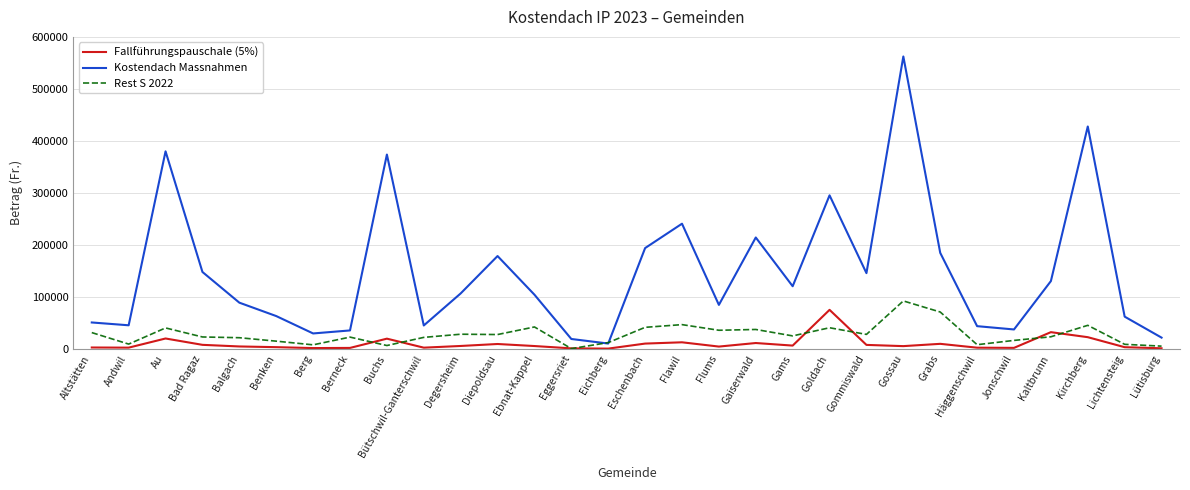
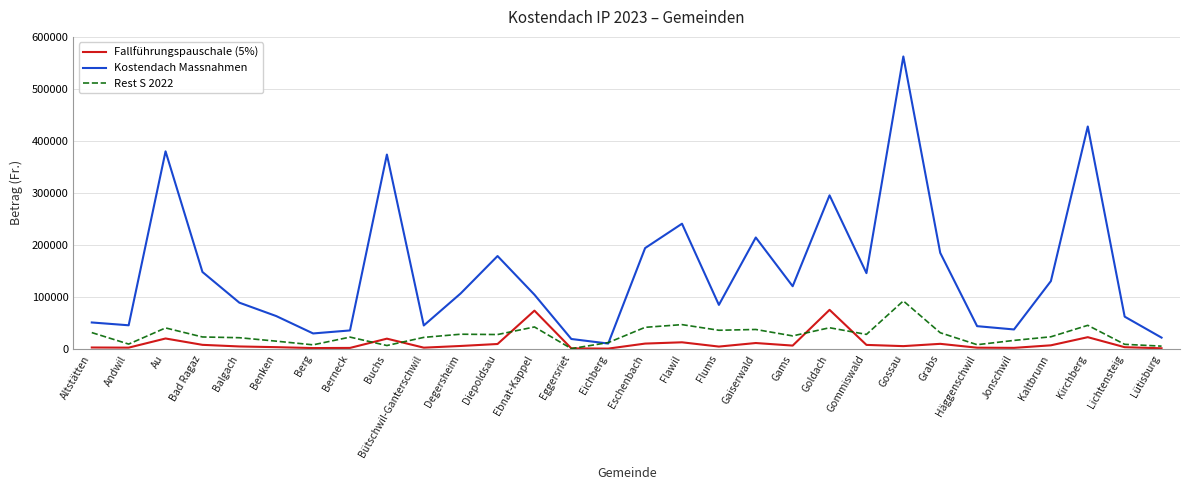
Fallführungspauschale (5%), Ebnat-Kappel: 10000 -> 70000
Rest S 2022, Grabs: 70000 -> 30000
Fallführungspauschale (5%), Kaltbrunn: 30000 -> 10000
